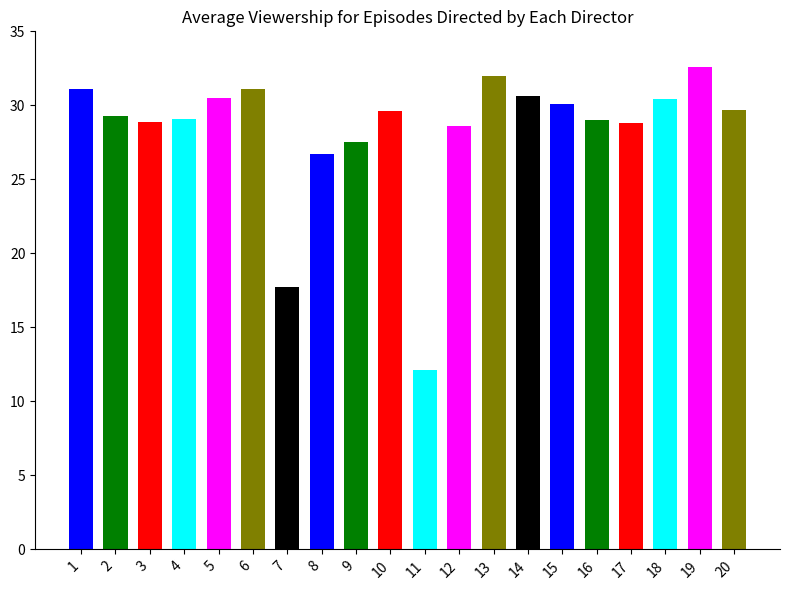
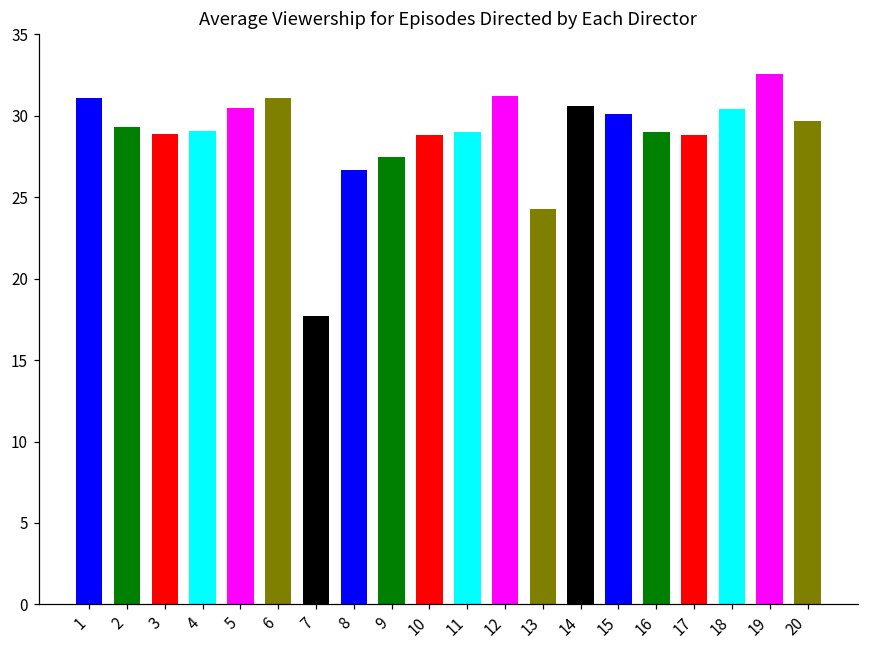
10: 29.6 -> 28.8
11: 12.1 -> 29.0
12: 28.6 -> 31.2
13: 32.0 -> 24.3
